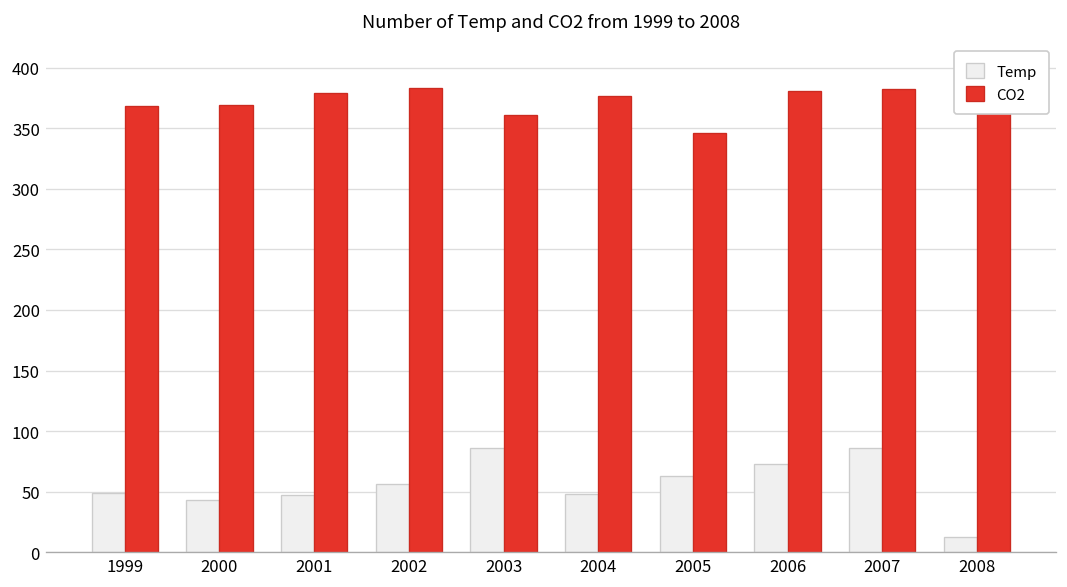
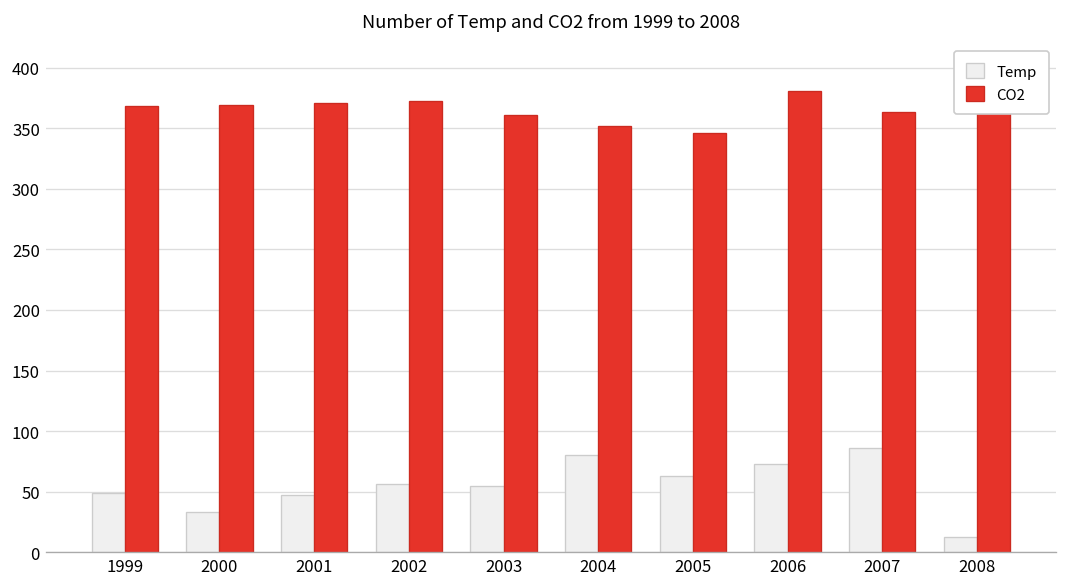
Temp, 2000: 43 -> 33
CO2, 2001: 379 -> 370
CO2, 2002: 383 -> 372
Temp, 2003: 86 -> 55
Temp, 2004: 48 -> 80
CO2, 2004: 377 -> 351
CO2, 2007: 383 -> 363
